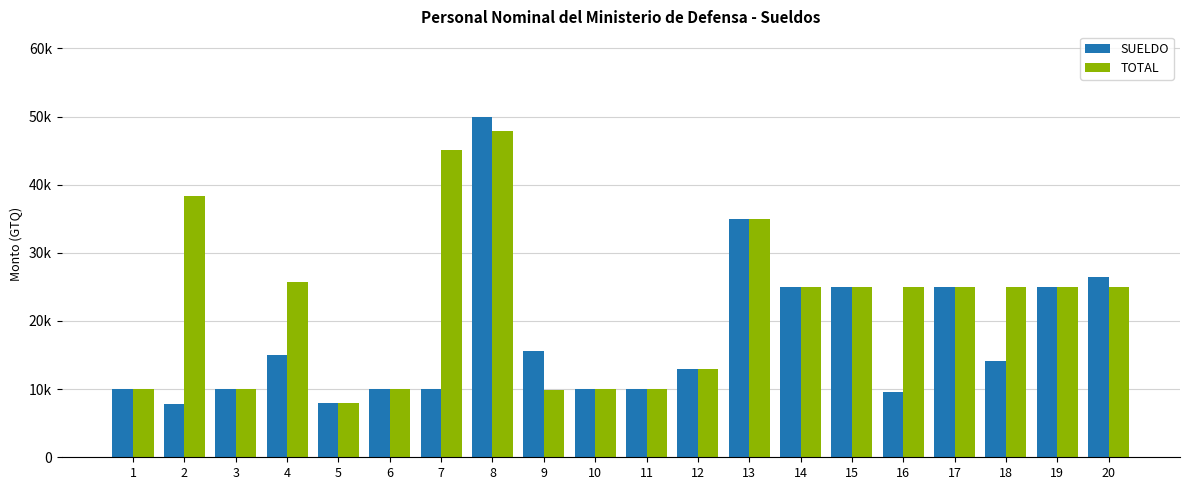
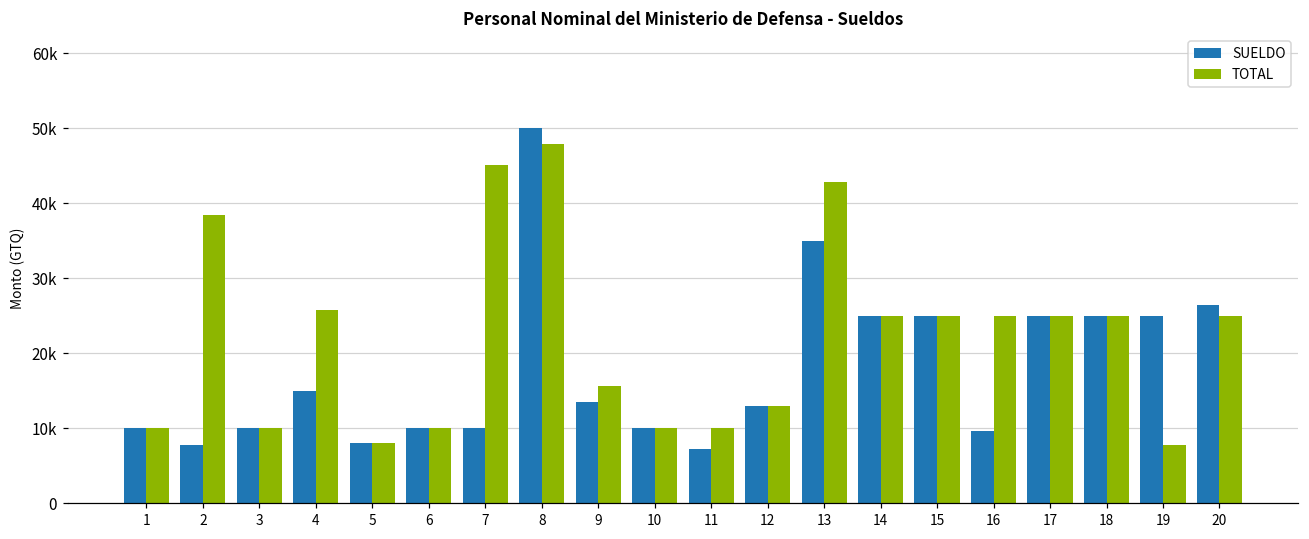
SUELDO, 9: 16000 -> 14000
TOTAL, 9: 10000 -> 16000
SUELDO, 11: 10000 -> 7000
TOTAL, 13: 35000 -> 43000
SUELDO, 18: 14000 -> 25000
TOTAL, 19: 25000 -> 8000
